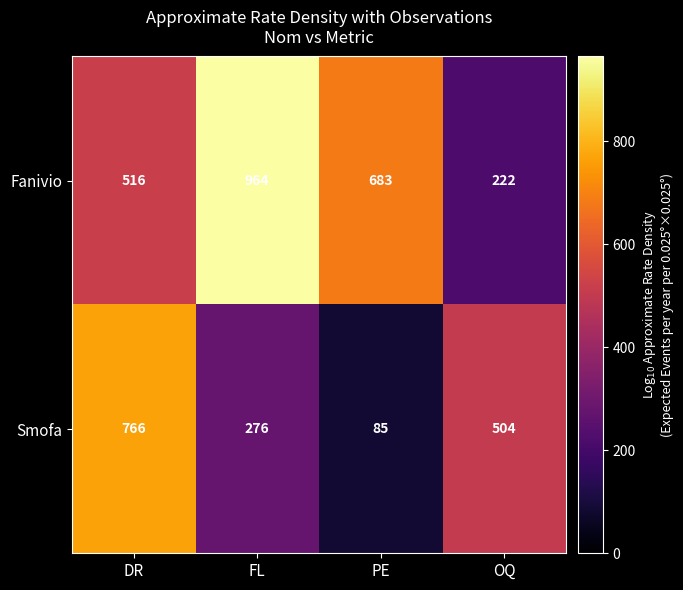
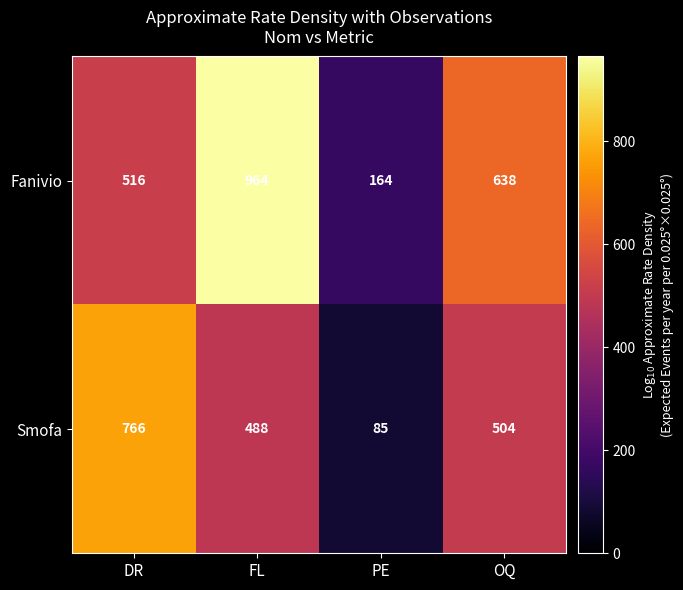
Fanivio, PE: 683 -> 164
Fanivio, OQ: 222 -> 638
Smofa, FL: 276 -> 488
